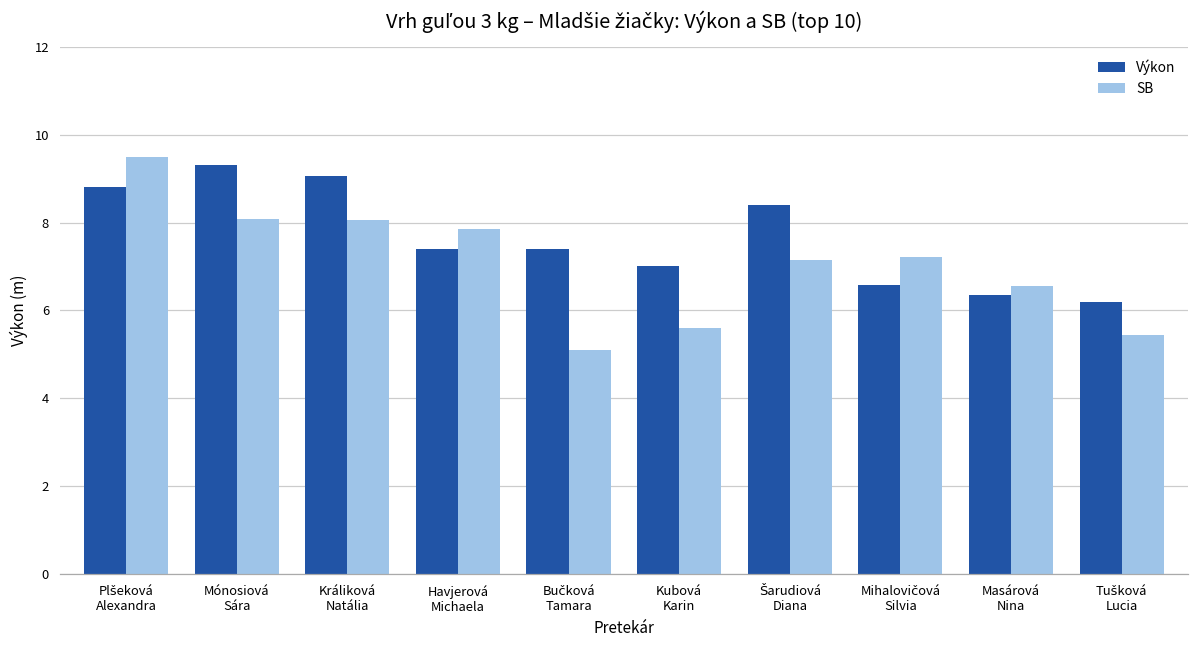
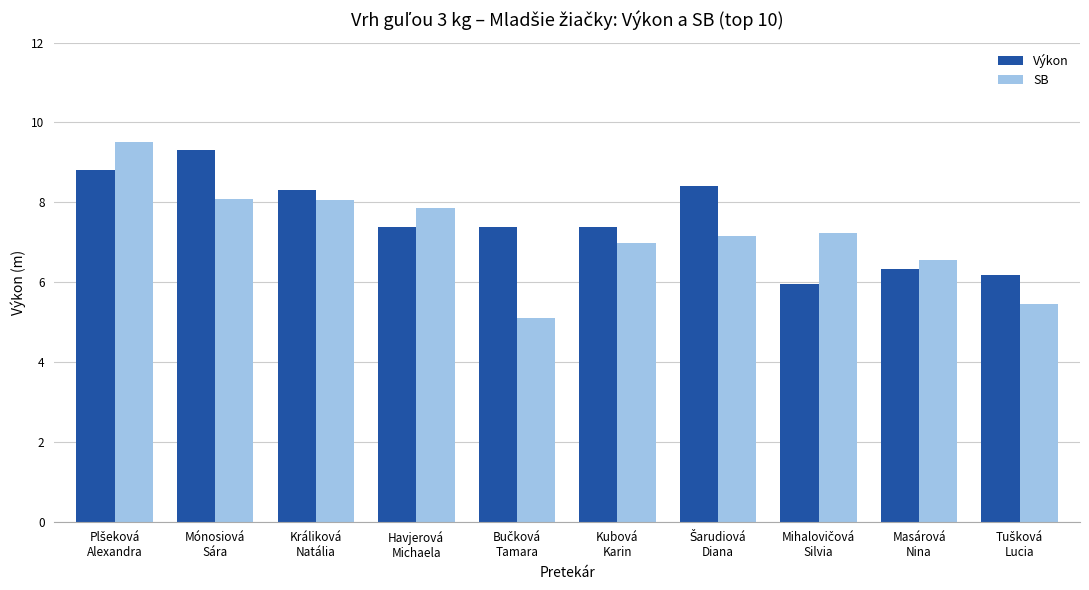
Výkon, Králiková Natália: 9.1 -> 8.3
Výkon, Kubová Karin: 7.0 -> 7.4
SB, Kubová Karin: 5.6 -> 7.0
Výkon, Mihalovičová Silvia: 6.6 -> 6.0
